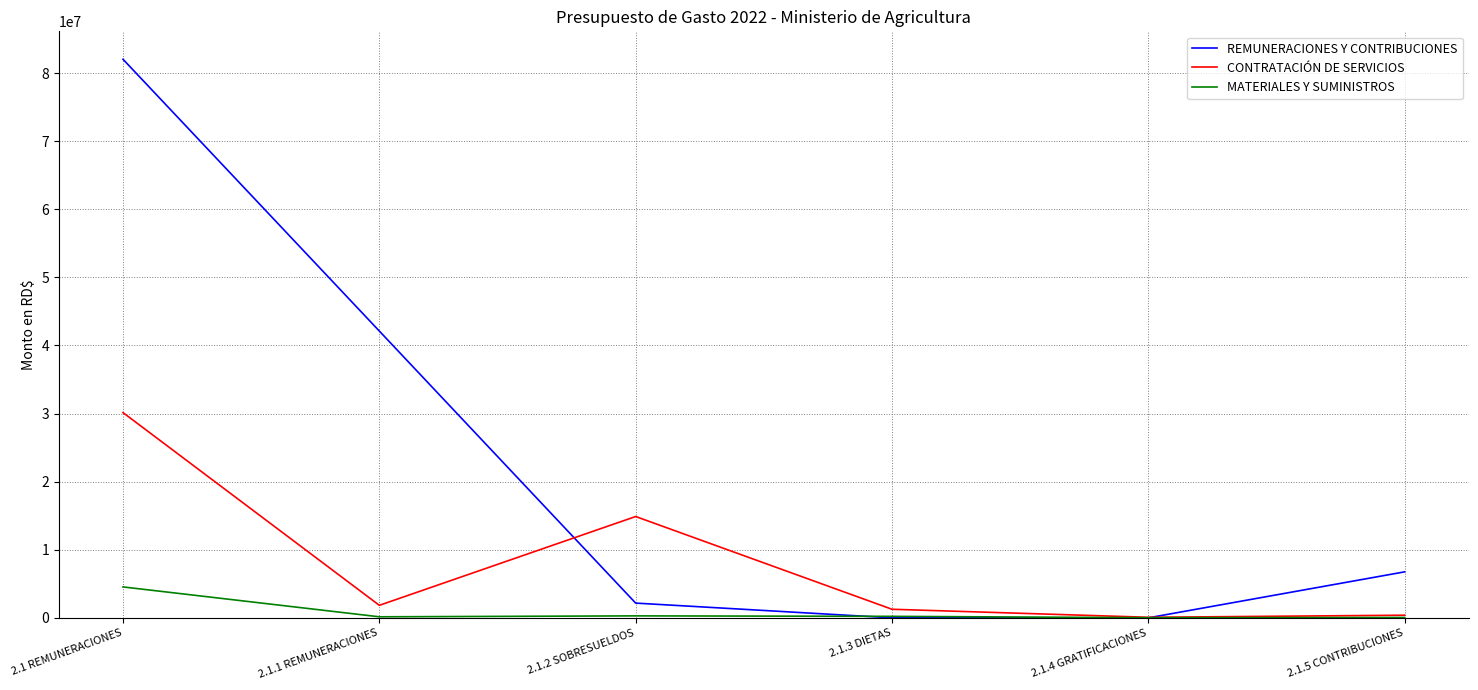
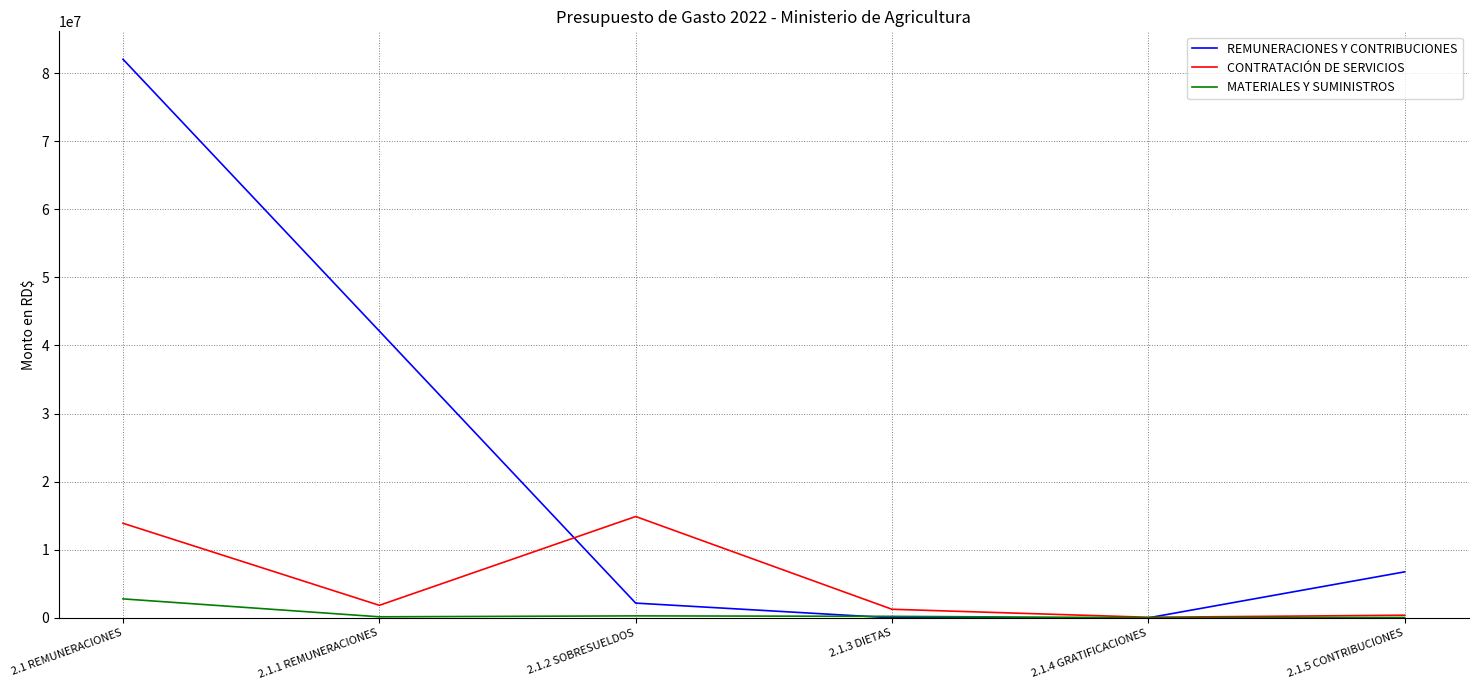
CONTRATACIÓN DE SERVICIOS, 2.1 REMUNERACIONES: 30000000 -> 14000000
MATERIALES Y SUMINISTROS, 2.1 REMUNERACIONES: 5000000 -> 3000000
